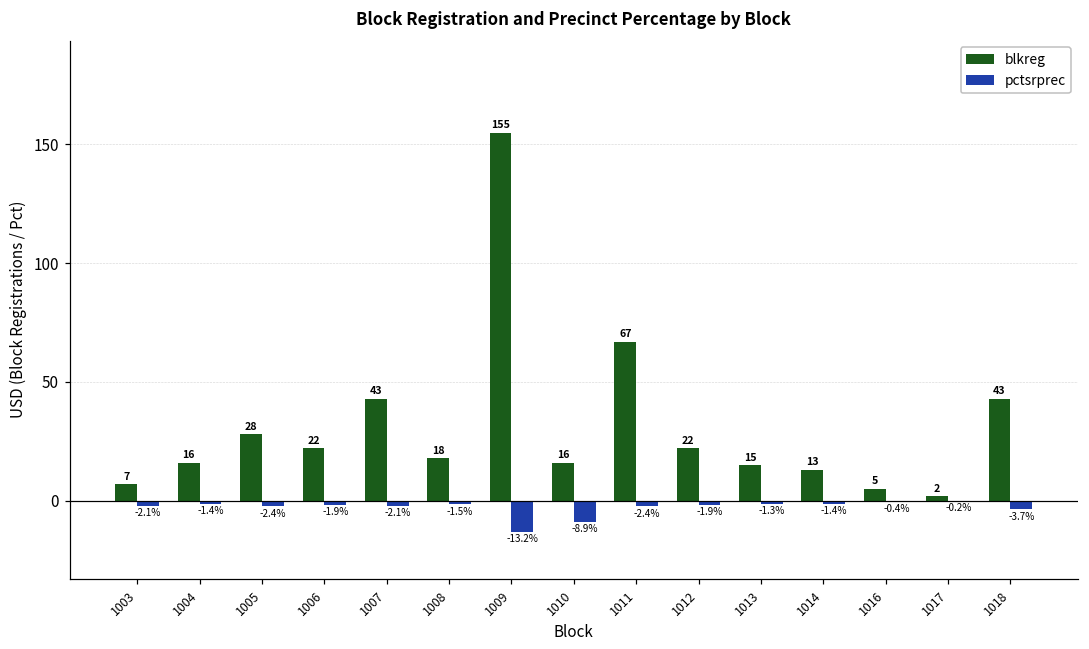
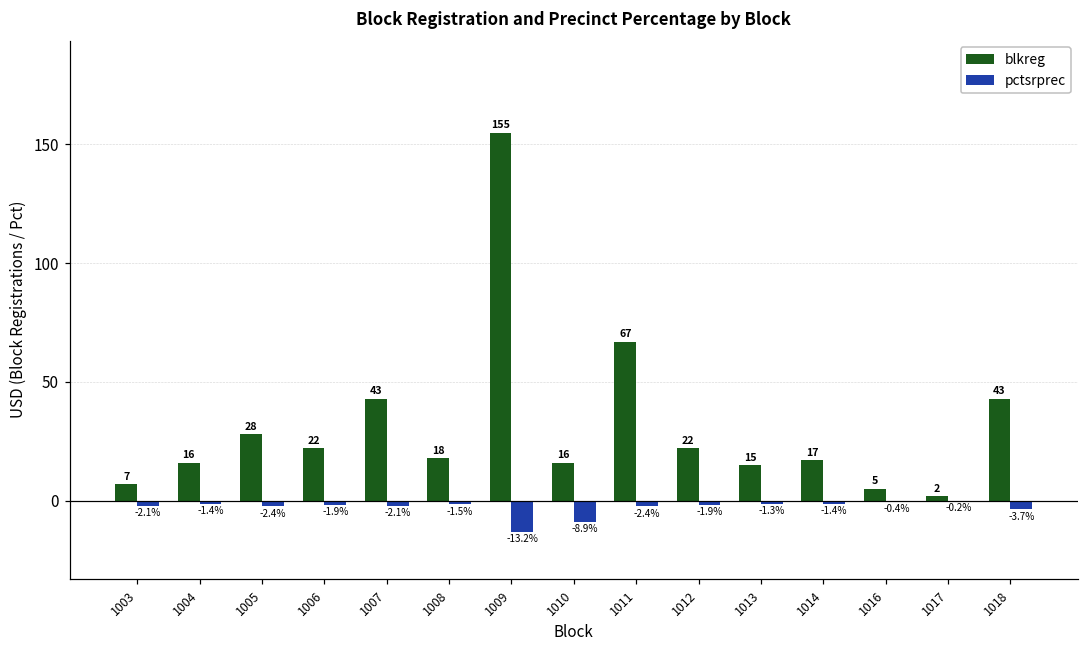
blkreg, 1014: 13 -> 17
